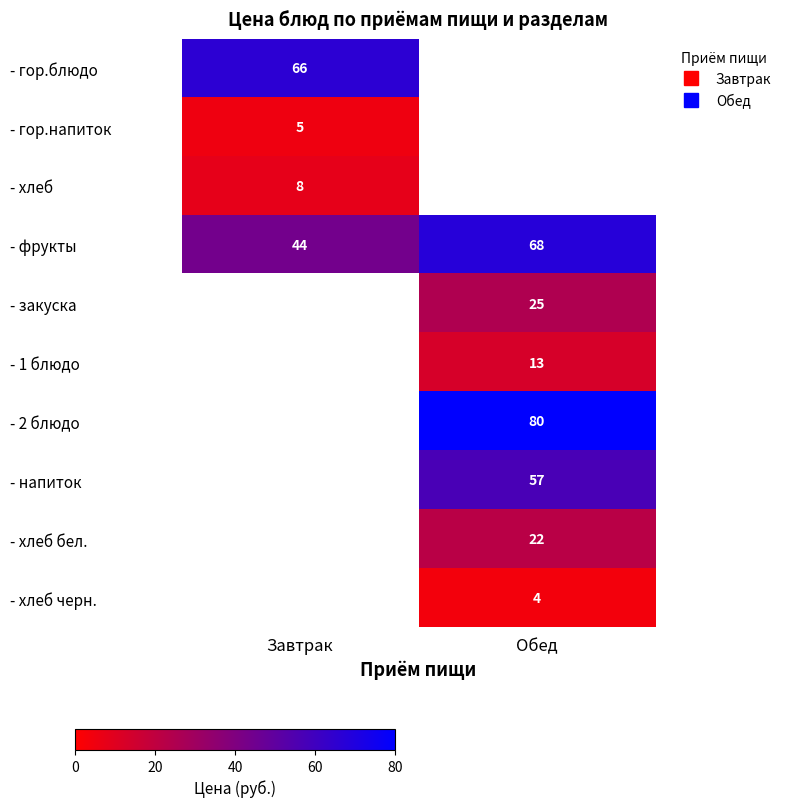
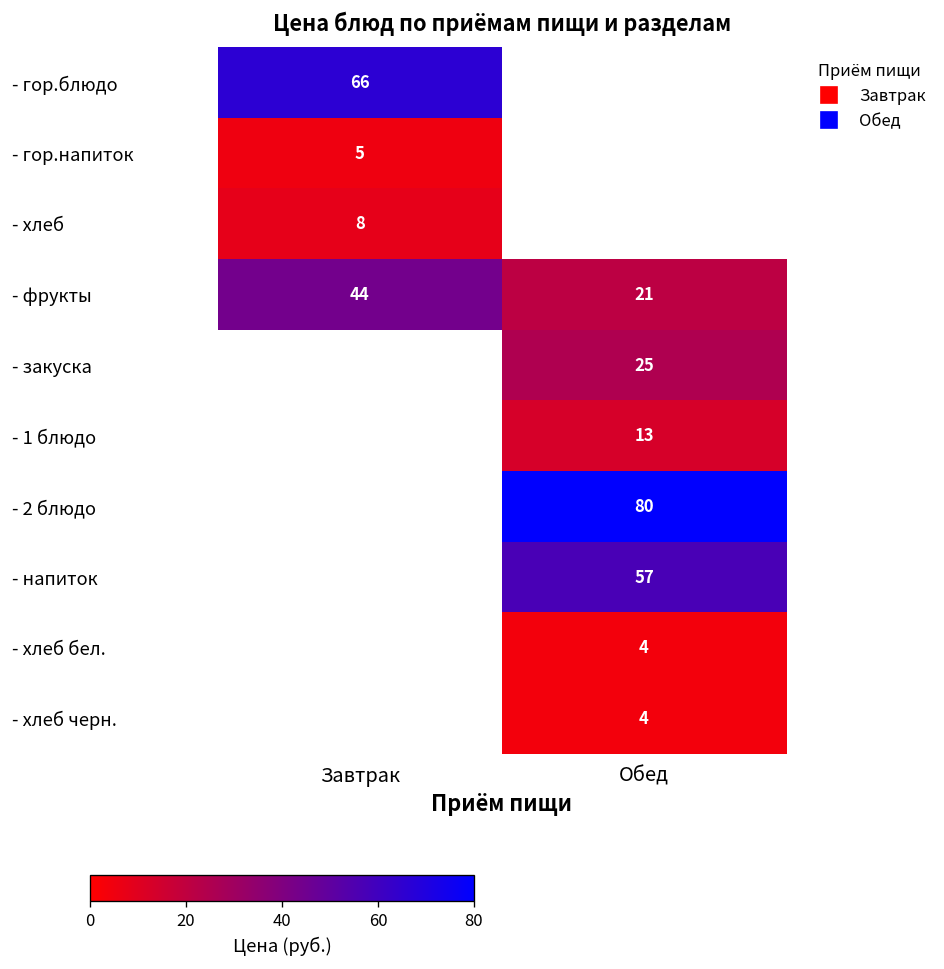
- фрукты, Обед: 68 -> 21
- хлеб бел., Обед: 22 -> 4
